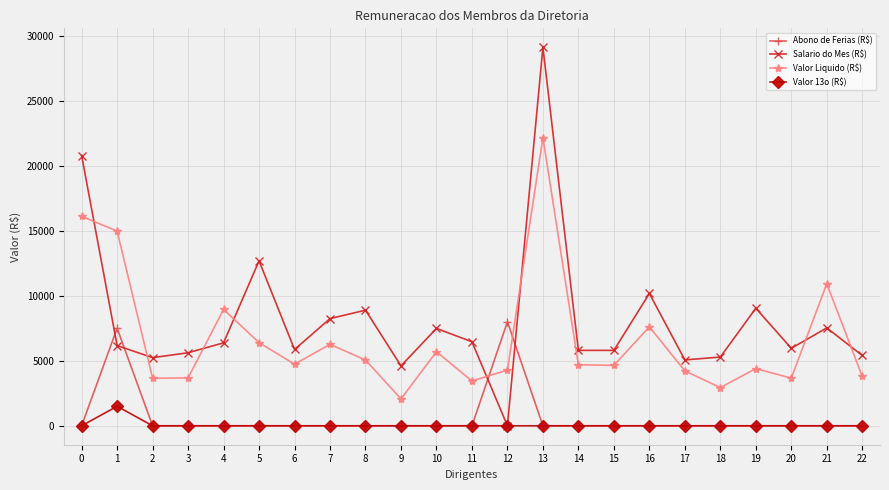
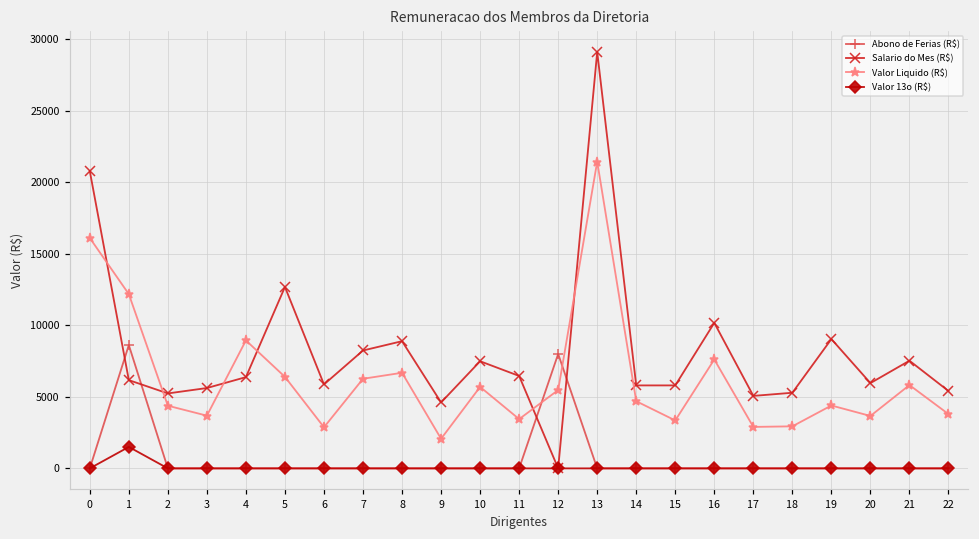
Abono de Ferias (R$), 1: 7500 -> 8600
Valor Liquido (R$), 1: 15000 -> 12200
Valor Liquido (R$), 2: 3700 -> 4400
Valor Liquido (R$), 6: 4700 -> 2900
Valor Liquido (R$), 8: 5100 -> 6700
Valor Liquido (R$), 12: 4300 -> 5500
Valor Liquido (R$), 13: 22200 -> 21500
Valor Liquido (R$), 15: 4600 -> 3400
Valor Liquido (R$), 17: 4200 -> 2900
Valor Liquido (R$), 21: 10900 -> 5800
